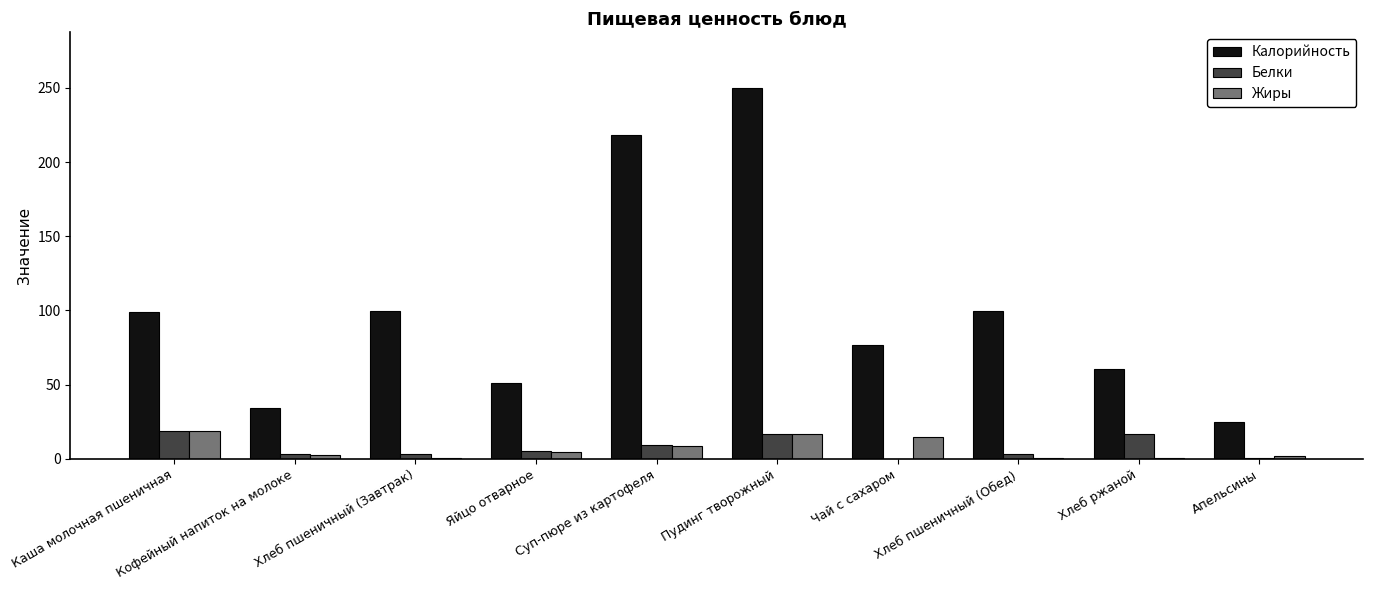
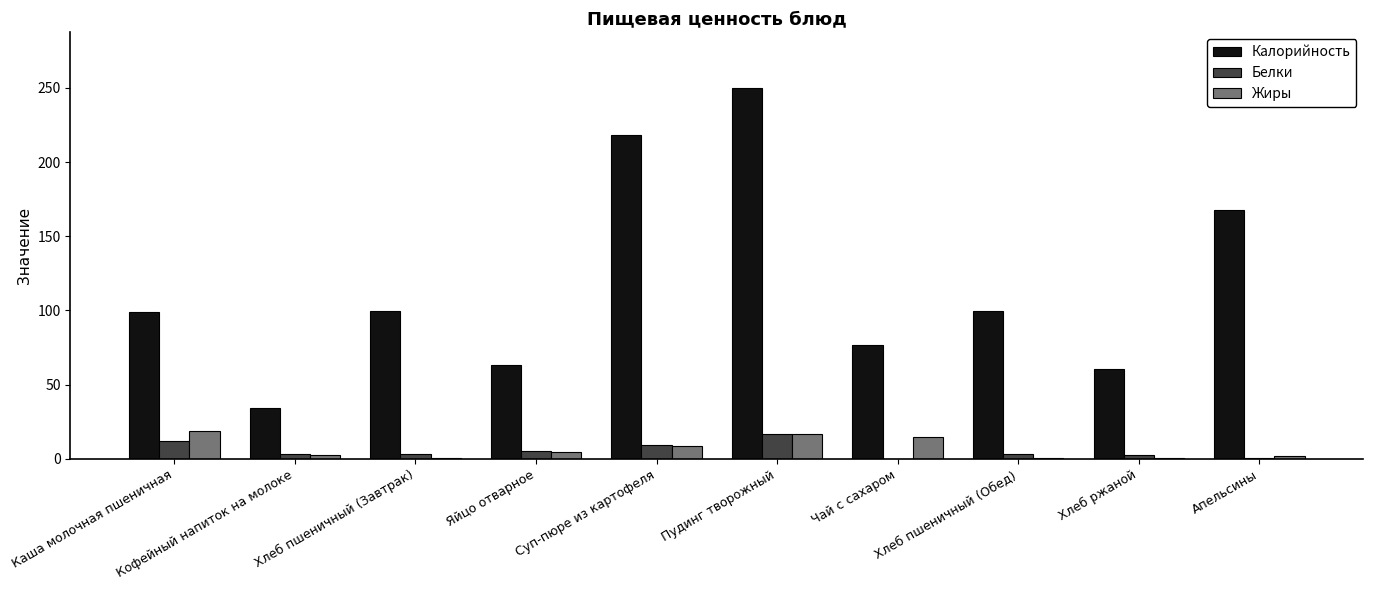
Белки, Каша молочная пшеничная: 19 -> 12
Калорийность, Яйцо отварное: 51 -> 63
Белки, Хлеб ржаной: 16 -> 2
Калорийность, Апельсины: 25 -> 168
